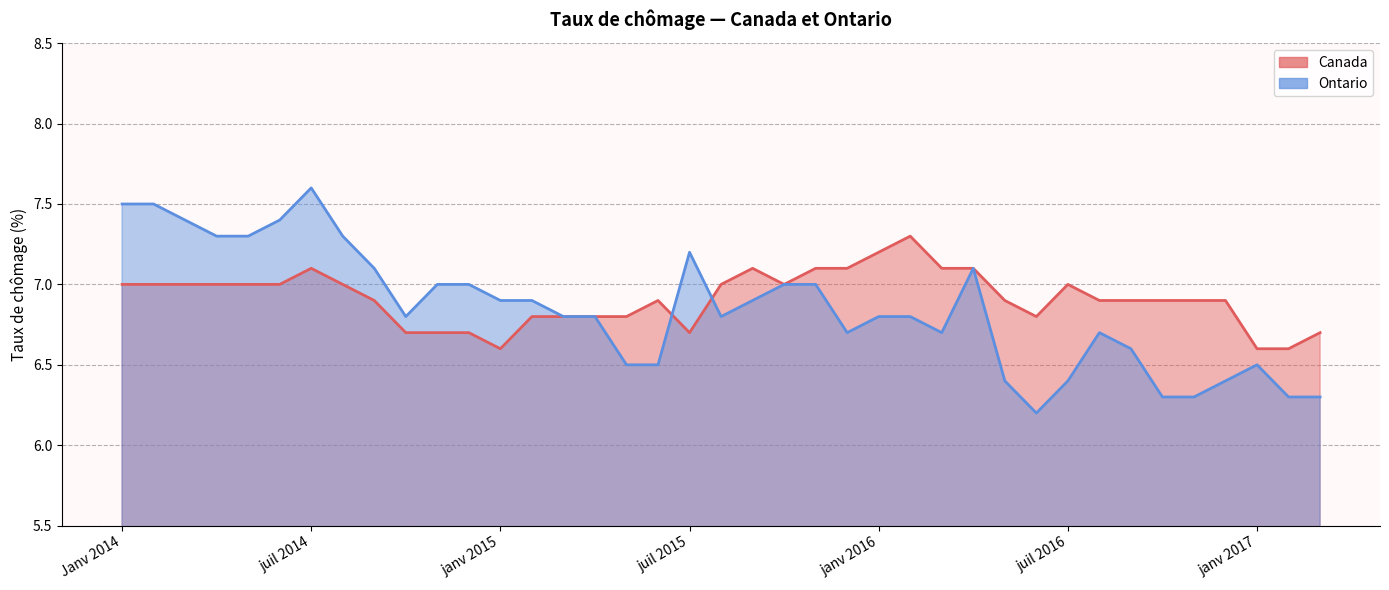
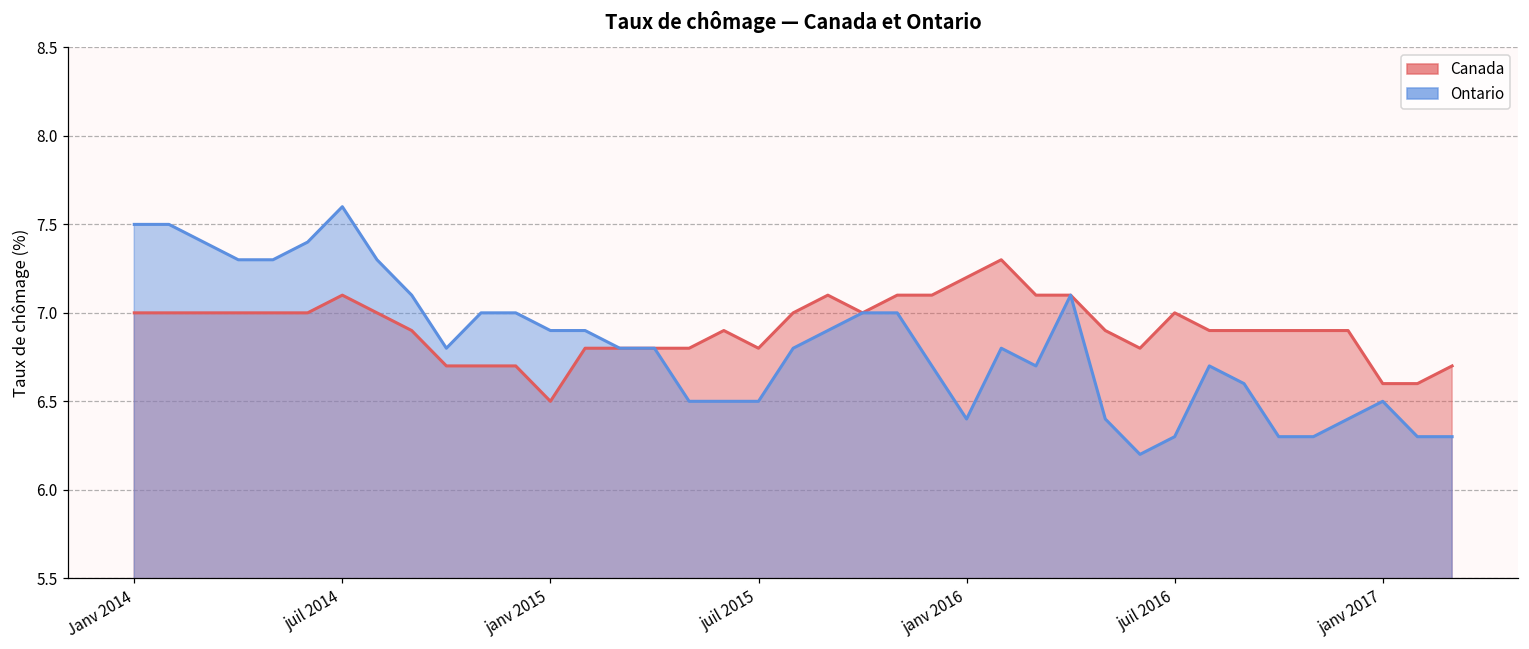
Canada, janv 2015: 6.6 -> 6.5
Canada, juil 2015: 6.7 -> 6.8
Ontario, juil 2015: 7.2 -> 6.5
Ontario, janv 2016: 6.8 -> 6.4
Ontario, juil 2016: 6.4 -> 6.3
